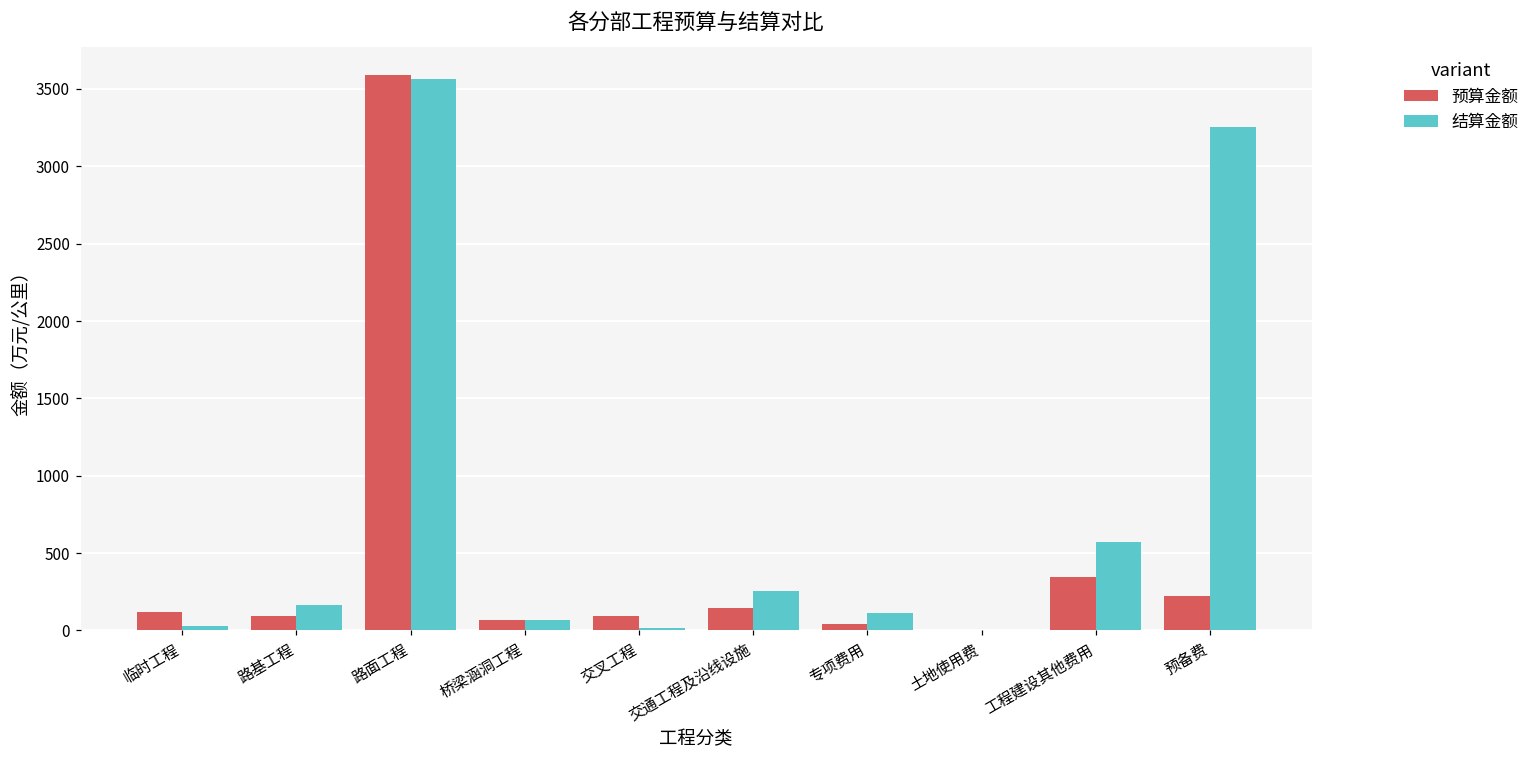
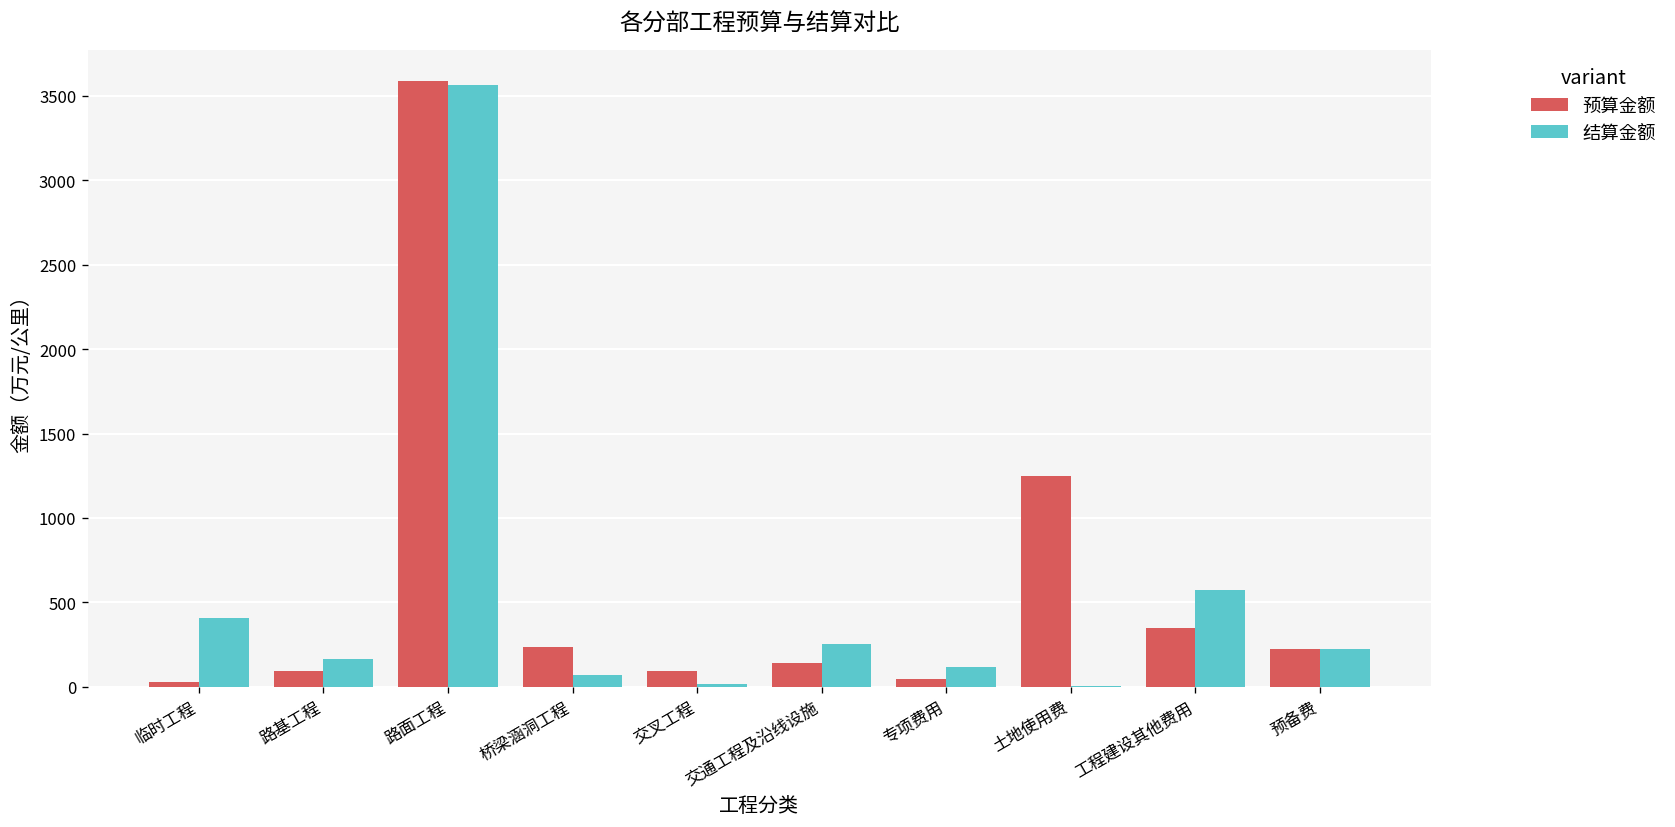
预算金额, 临时工程: 120 -> 30
结算金额, 临时工程: 30 -> 410
预算金额, 桥梁涵洞工程: 70 -> 240
预算金额, 土地使用费: 0 -> 1250
结算金额, 预备费: 3250 -> 220
